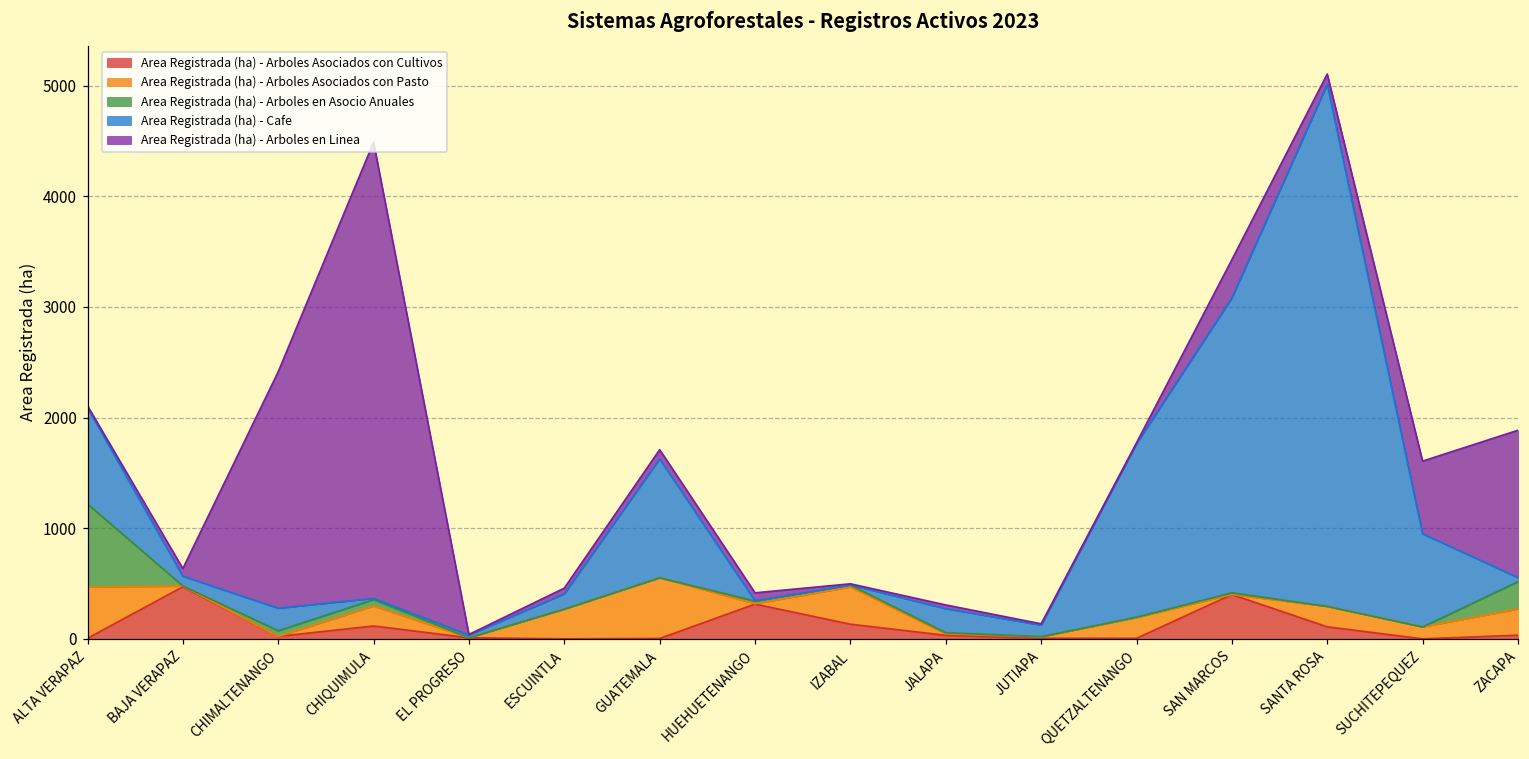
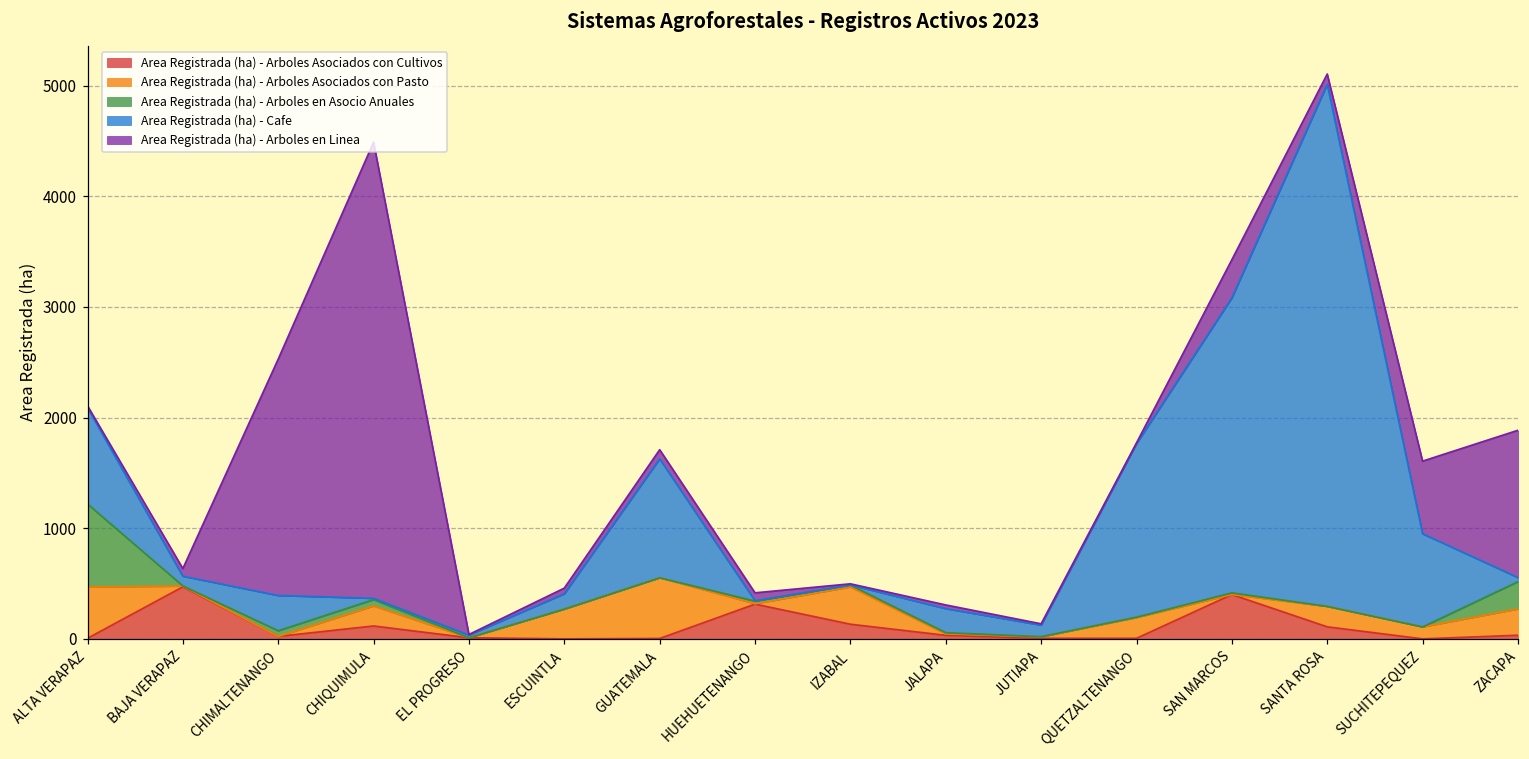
Area Registrada (ha) - Cafe, CHIMALTENANGO: 200 -> 320
